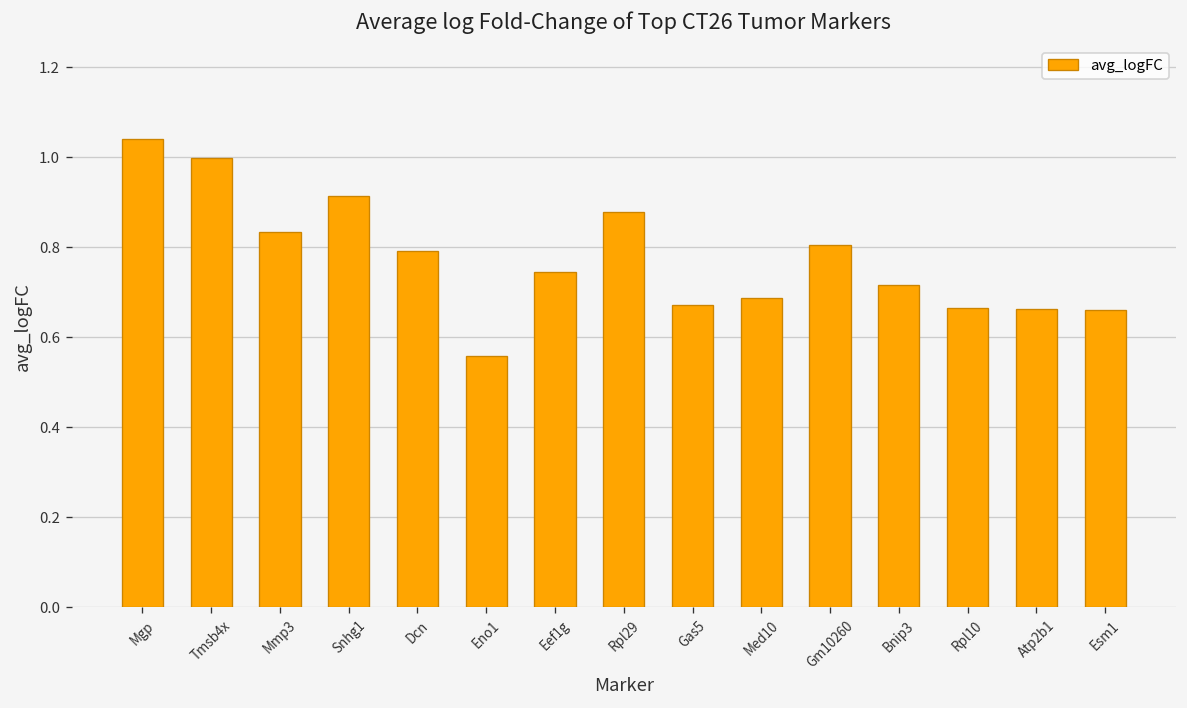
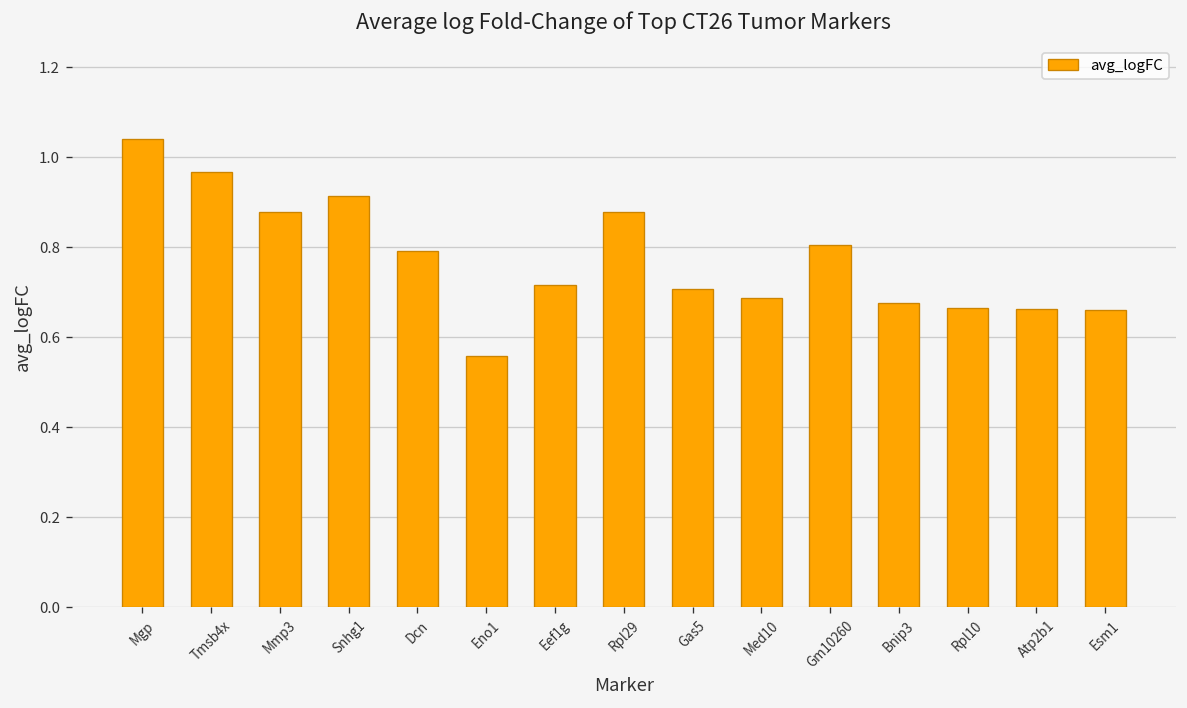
Tmsb4x: 1.00 -> 0.97
Mmp3: 0.83 -> 0.88
Eef1g: 0.74 -> 0.72
Gas5: 0.67 -> 0.71
Bnip3: 0.72 -> 0.68
